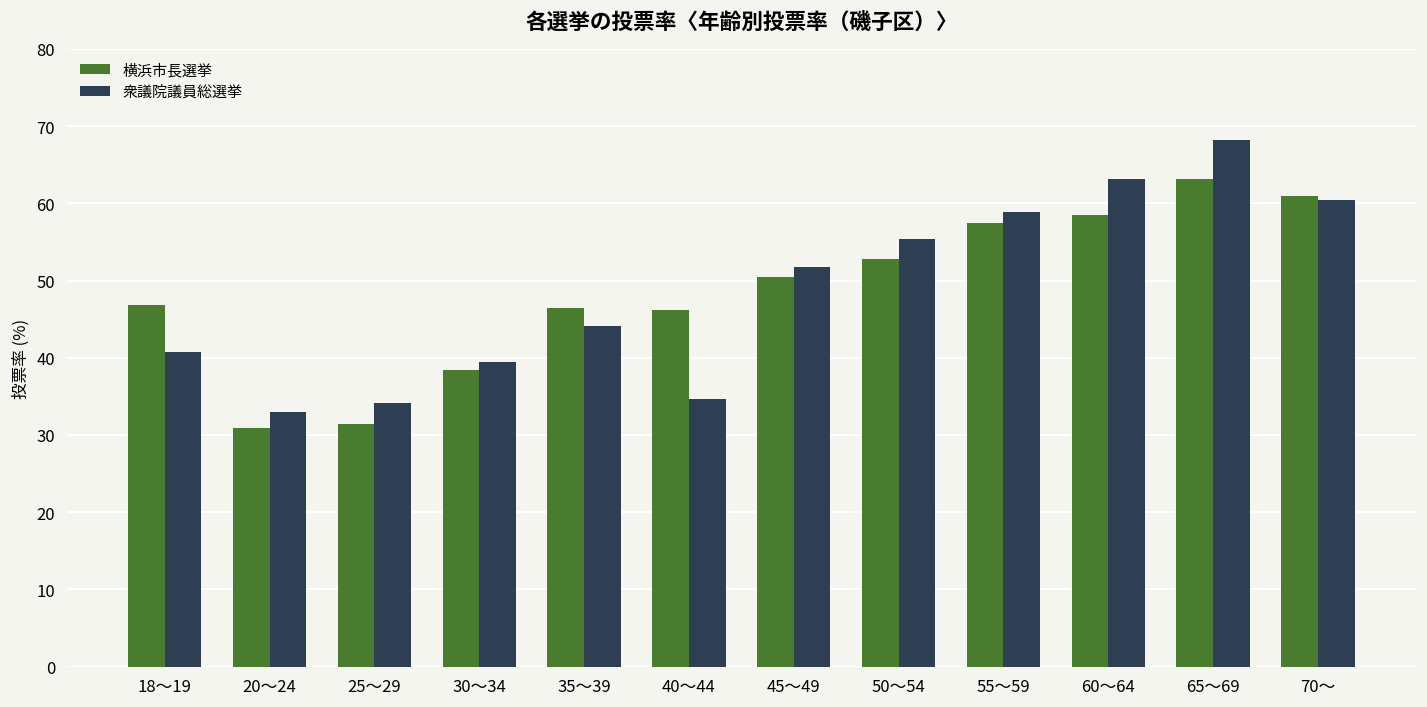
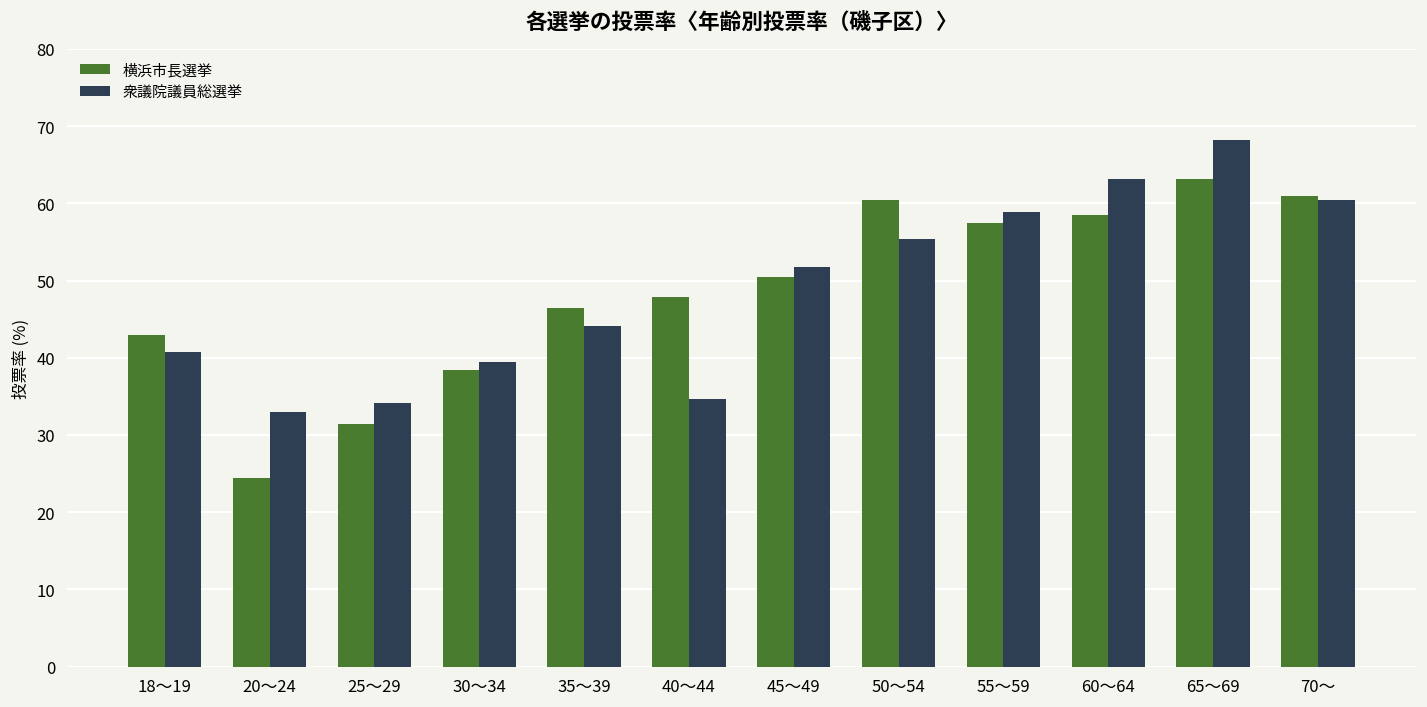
横浜市長選挙, 18～19: 47 -> 43
横浜市長選挙, 20～24: 31 -> 24
横浜市長選挙, 40～44: 46 -> 48
横浜市長選挙, 50～54: 53 -> 61
